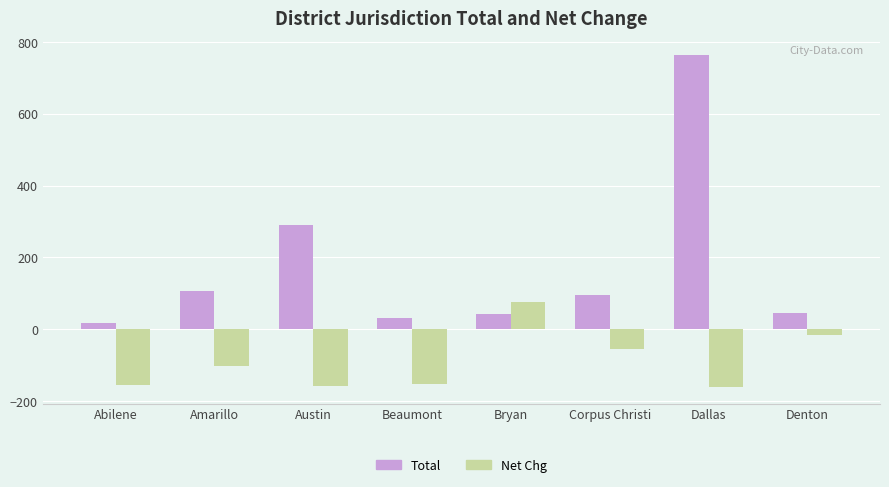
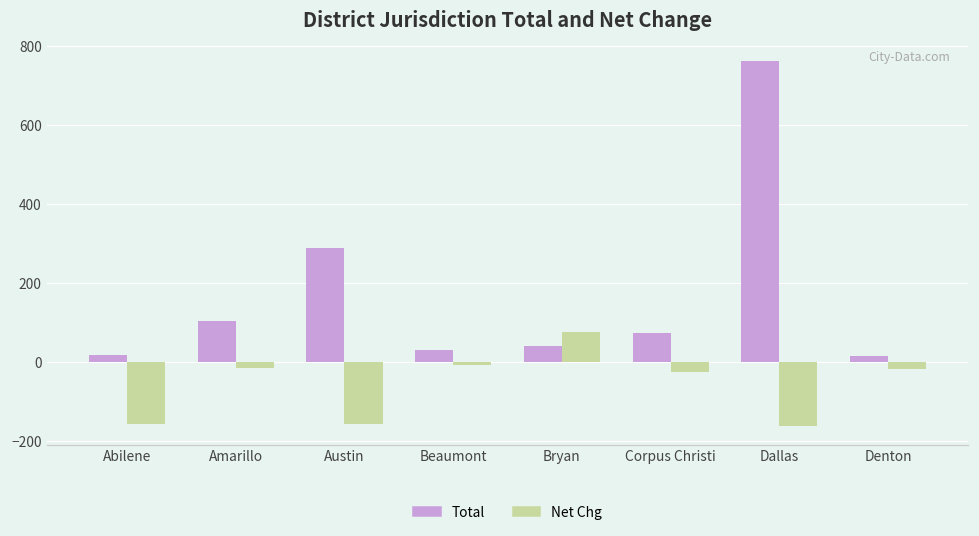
Net Chg, Amarillo: -100 -> -20
Net Chg, Beaumont: -150 -> -10
Total, Corpus Christi: 100 -> 70
Net Chg, Corpus Christi: -60 -> -20
Total, Denton: 50 -> 20
